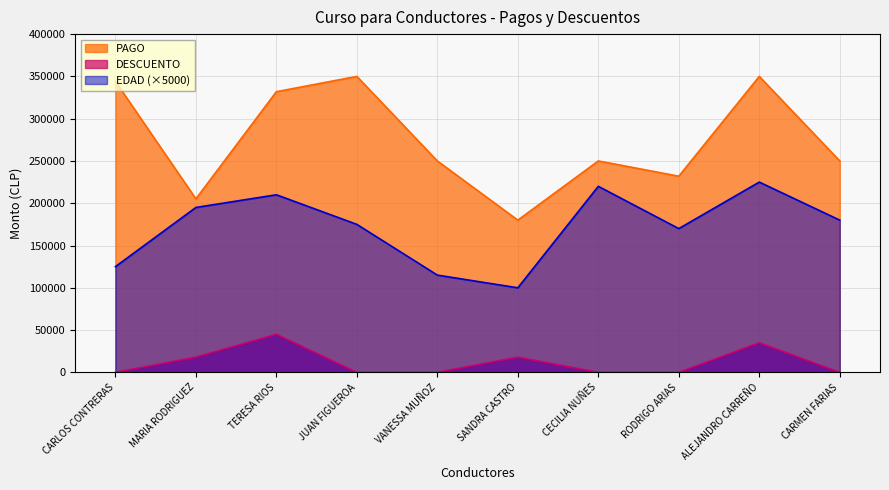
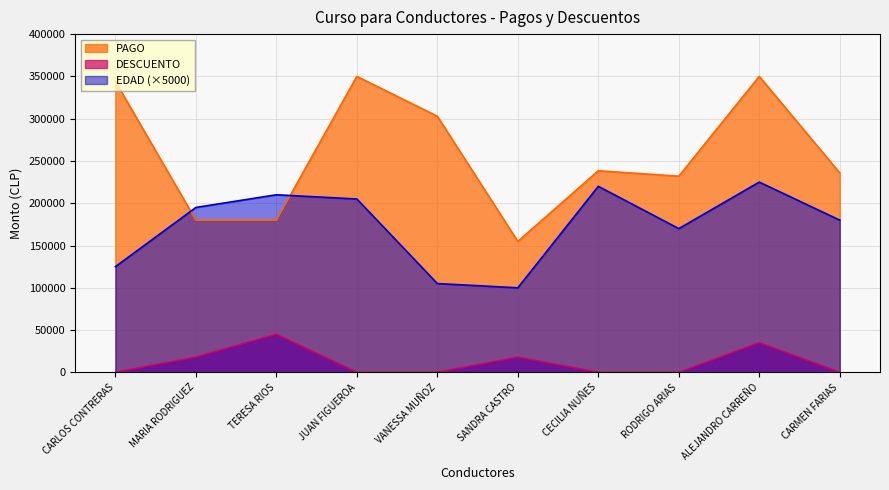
PAGO, MARIA RODRIGUEZ: 210000 -> 180000
PAGO, TERESA RIOS: 330000 -> 180000
EDAD (×5000), JUAN FIGUEROA: 180000 -> 210000
PAGO, VANESSA MUÑOZ: 250000 -> 300000
EDAD (×5000), VANESSA MUÑOZ: 120000 -> 110000
PAGO, SANDRA CASTRO: 180000 -> 150000
PAGO, CECILIA NUÑES: 250000 -> 240000
PAGO, CARMEN FARIAS: 250000 -> 240000
